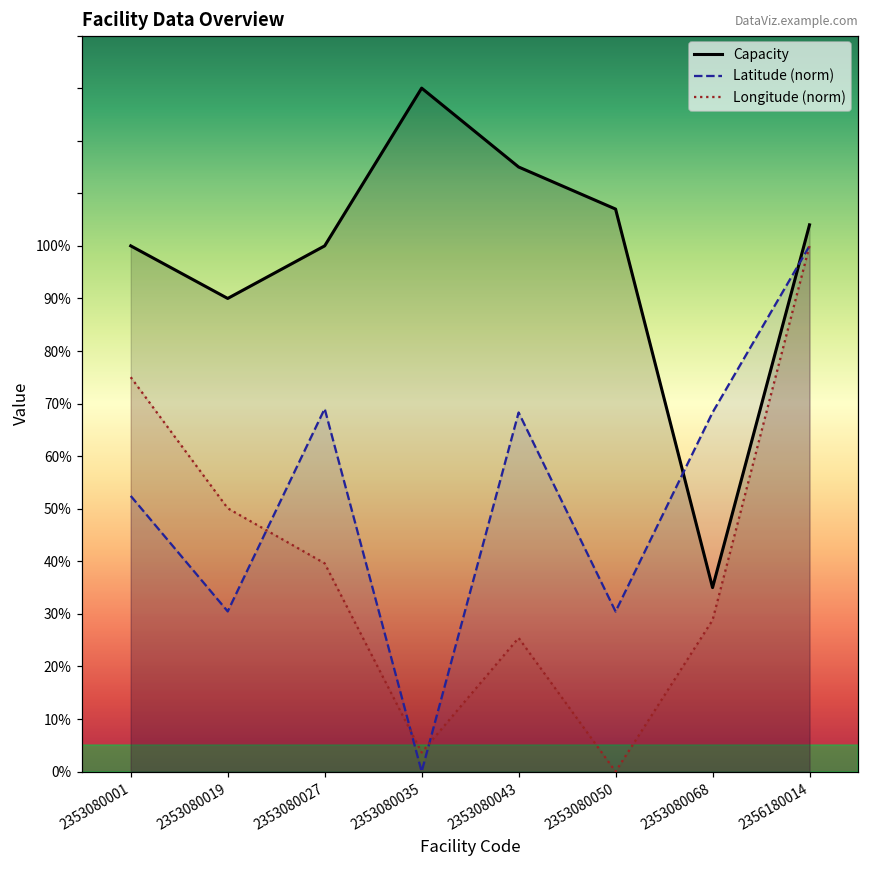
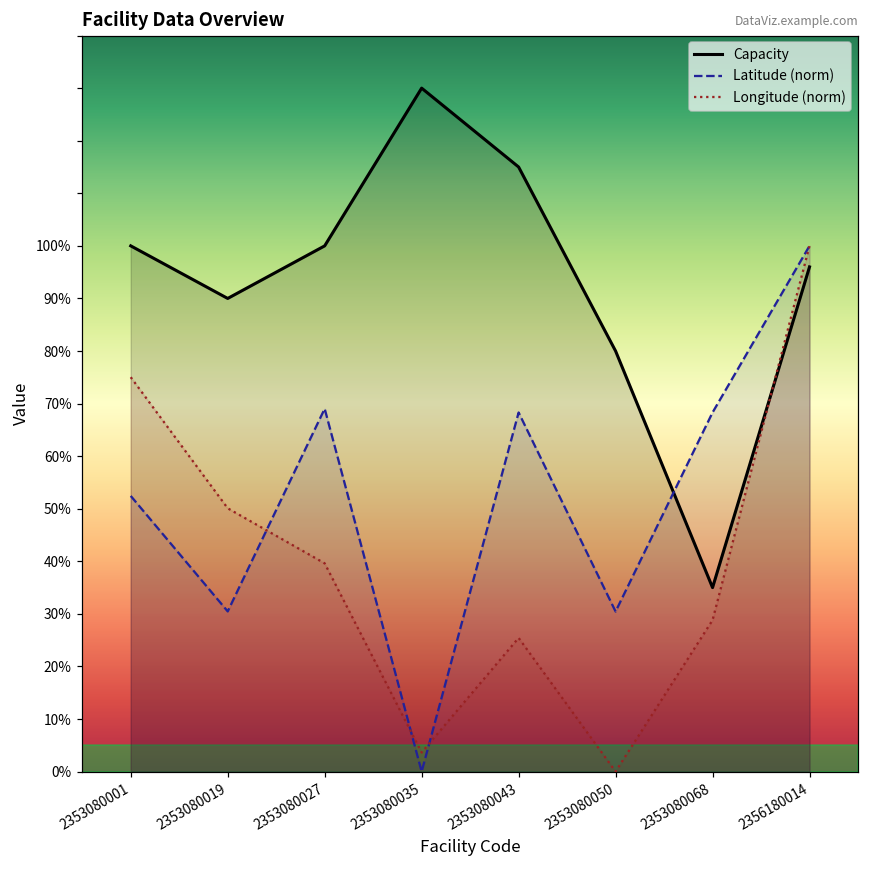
Capacity, 2353080050: 107% -> 80%
Capacity, 2356180014: 104% -> 96%
